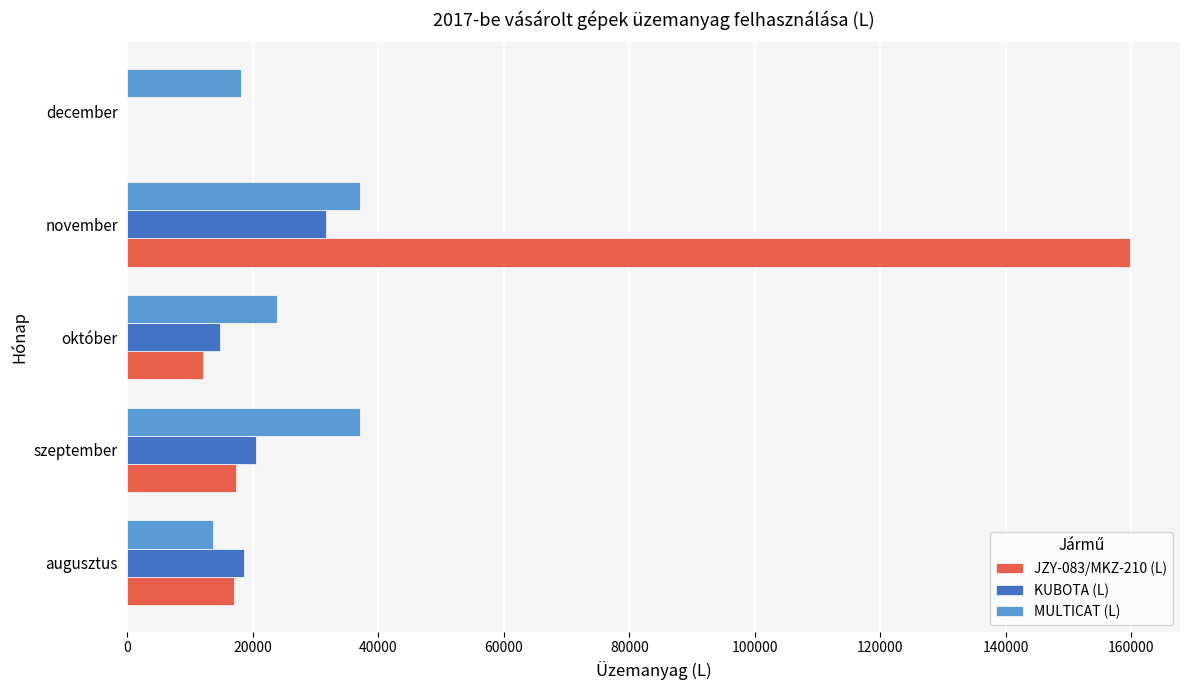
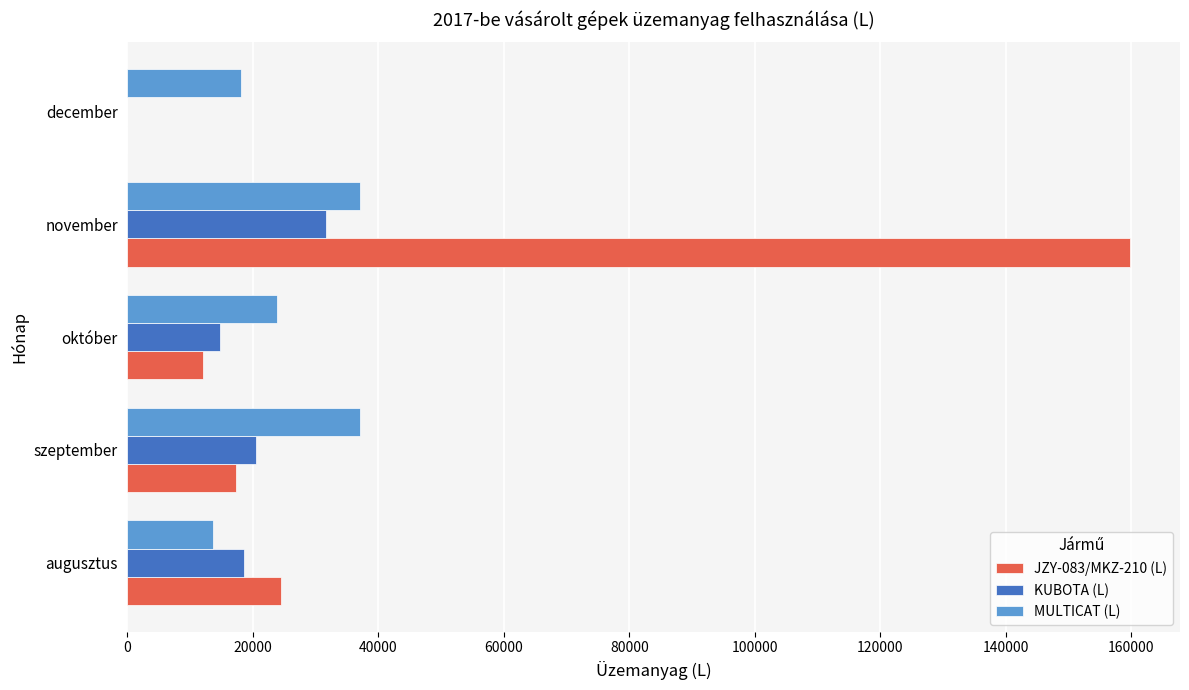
JZY-083/MKZ-210 (L), augusztus: 17000 -> 24000
